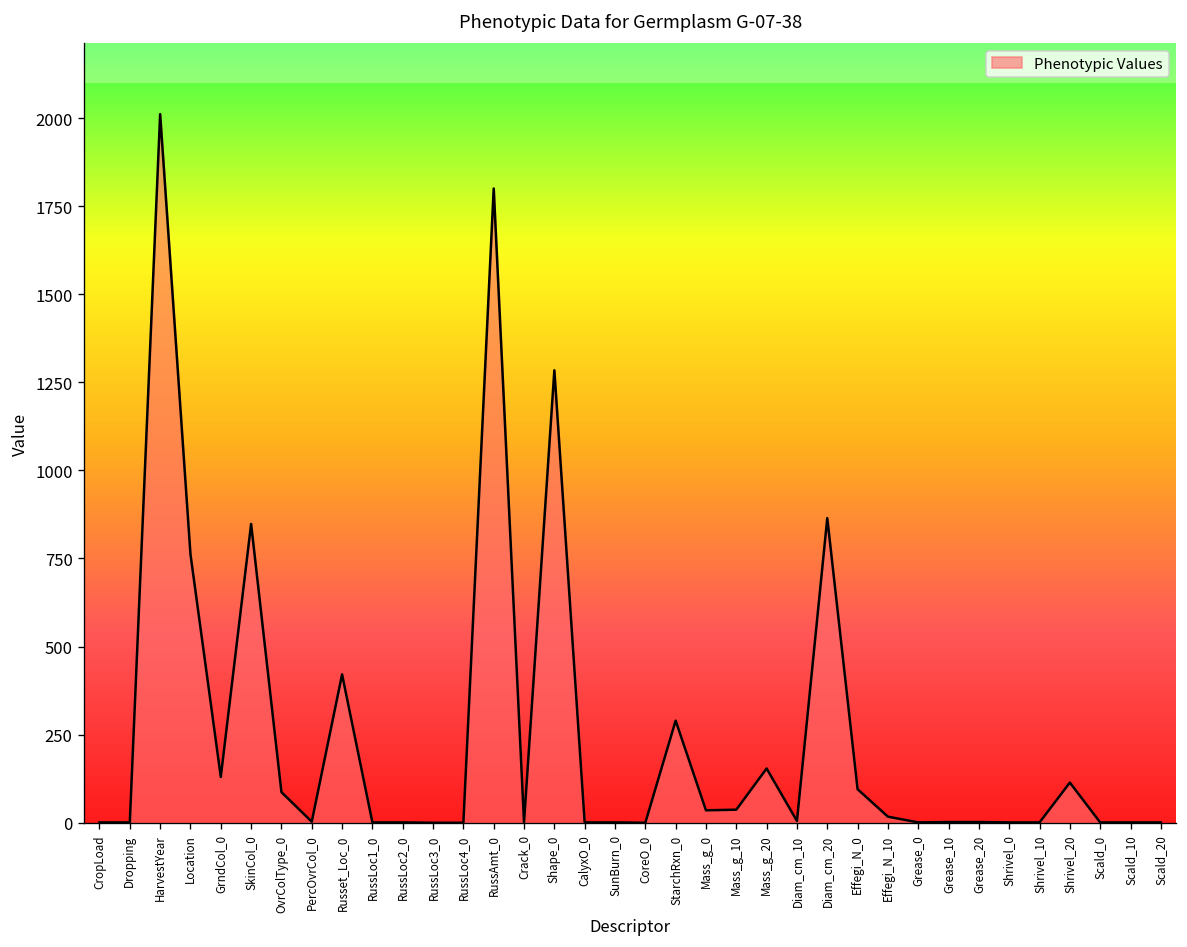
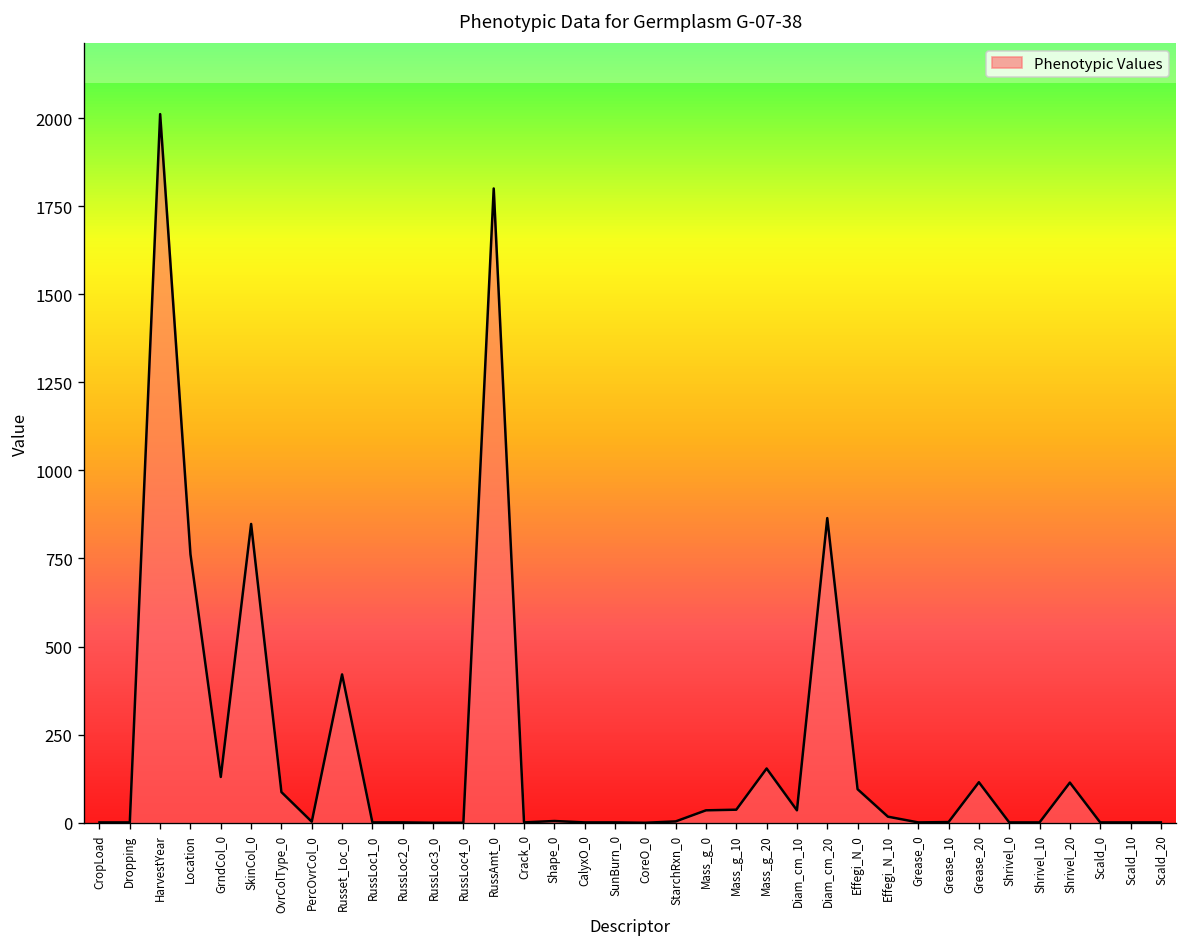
Shape_0: 1280 -> 10
StarchRxn_0: 290 -> 0
Diam_cm_10: 10 -> 40
Grease_20: 0 -> 120
